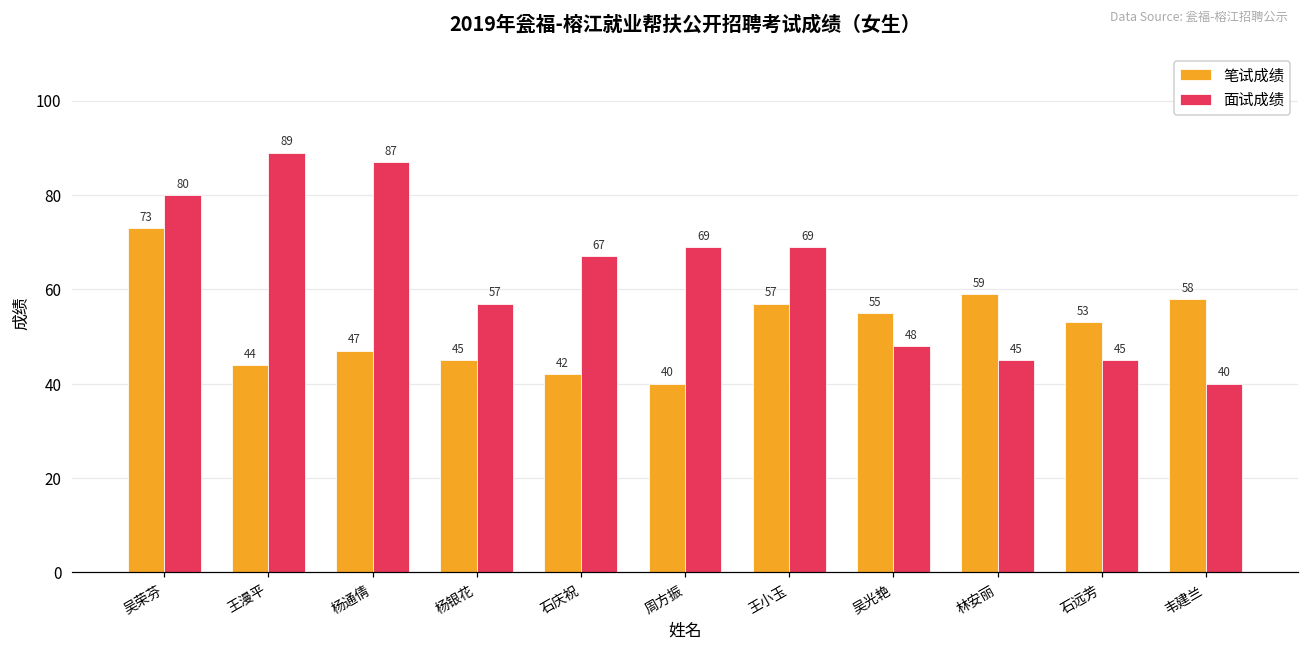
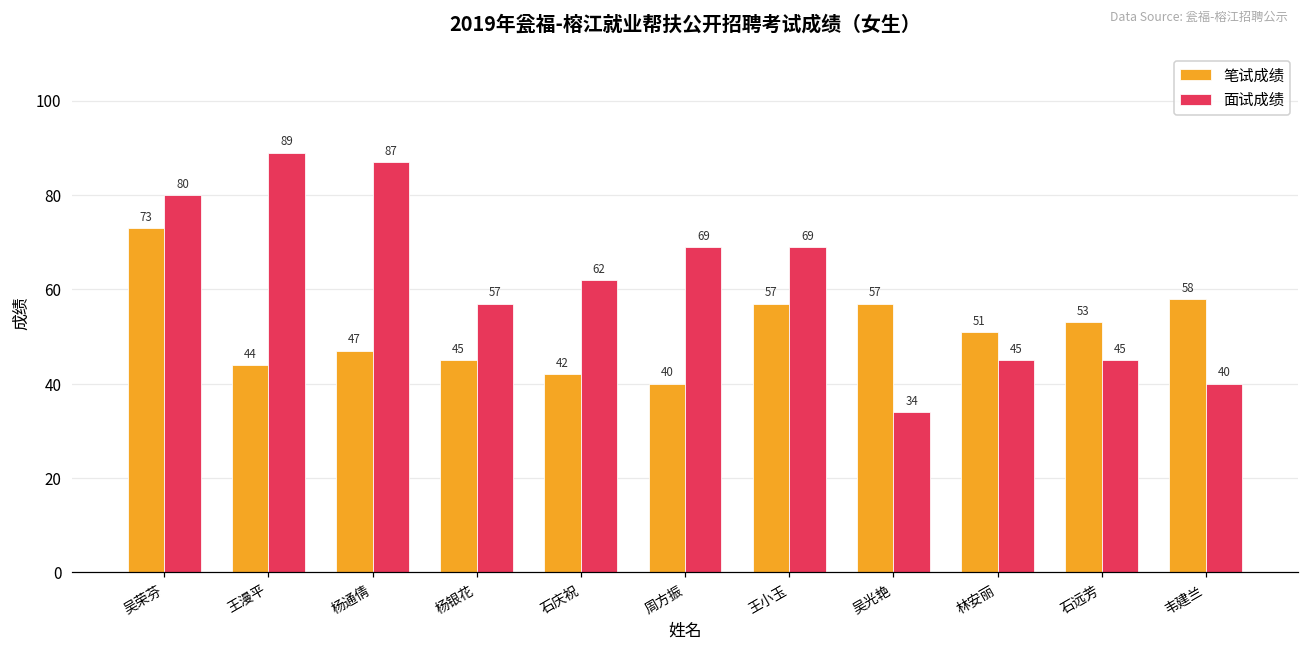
面试成绩, 石庆祝: 67 -> 62
笔试成绩, 吴光艳: 55 -> 57
面试成绩, 吴光艳: 48 -> 34
笔试成绩, 林安丽: 59 -> 51
